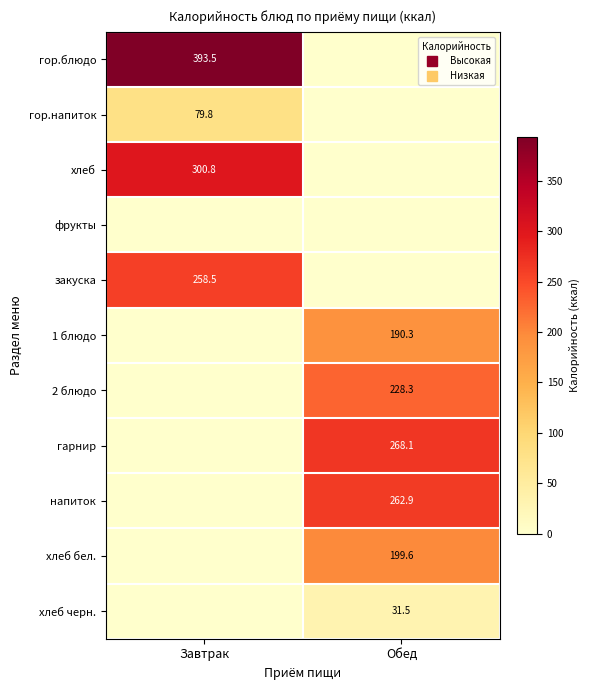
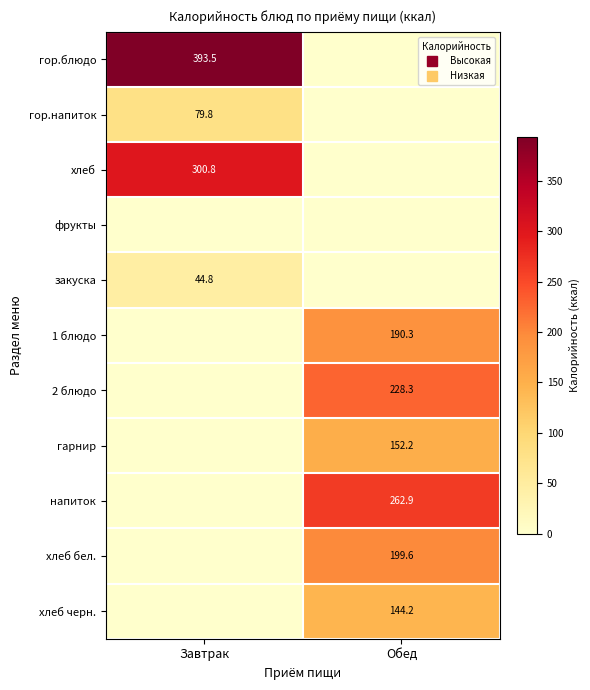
закуска, Завтрак: 258.5 -> 44.8
гарнир, Обед: 268.1 -> 152.2
хлеб черн., Обед: 31.5 -> 144.2
